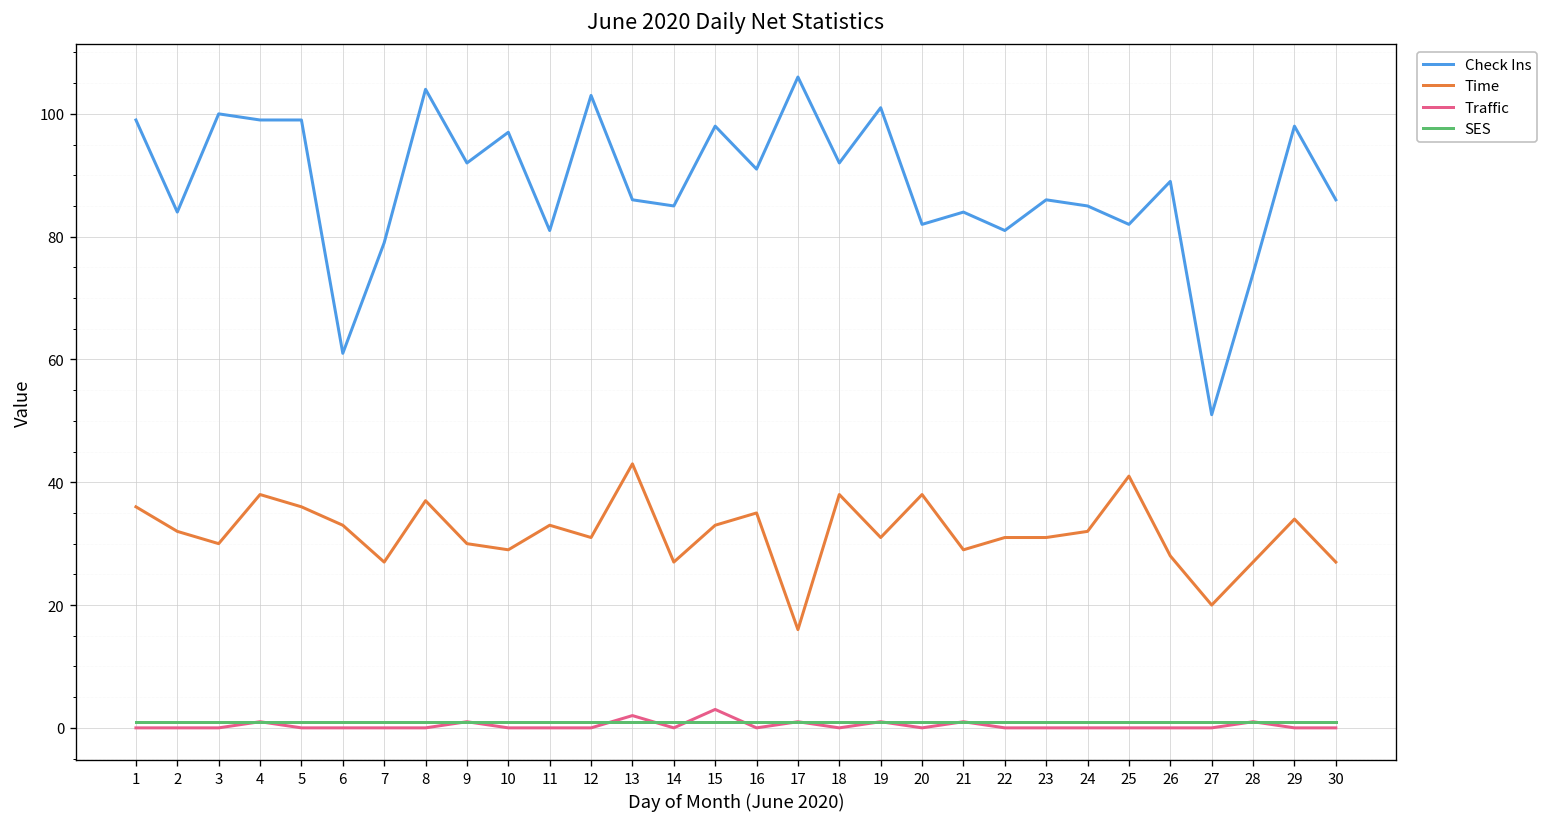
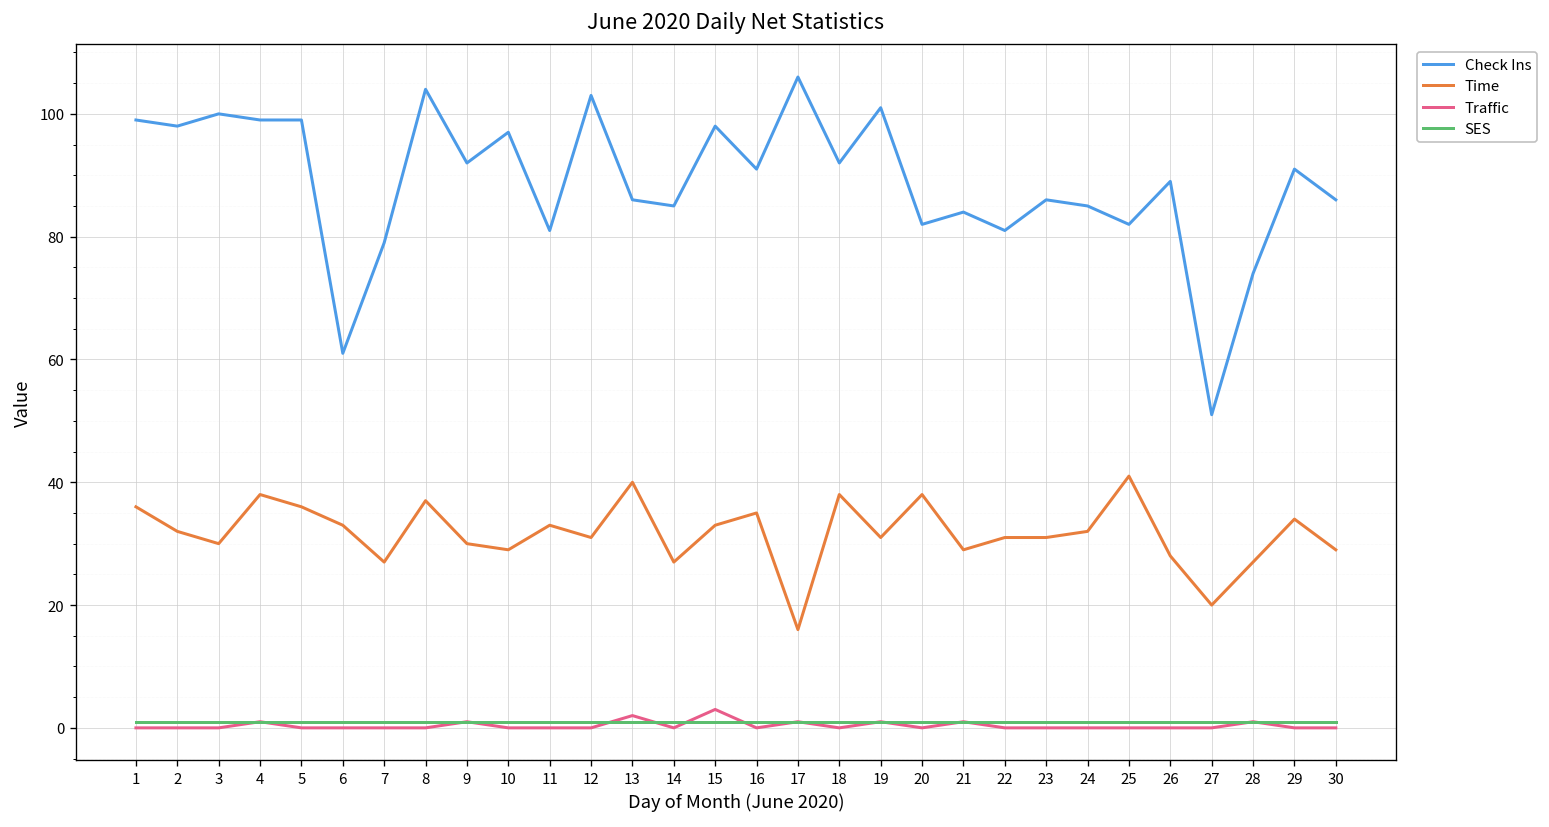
Check Ins, 2: 84 -> 98
Time, 13: 43 -> 40
Check Ins, 29: 98 -> 91
Time, 30: 27 -> 29
